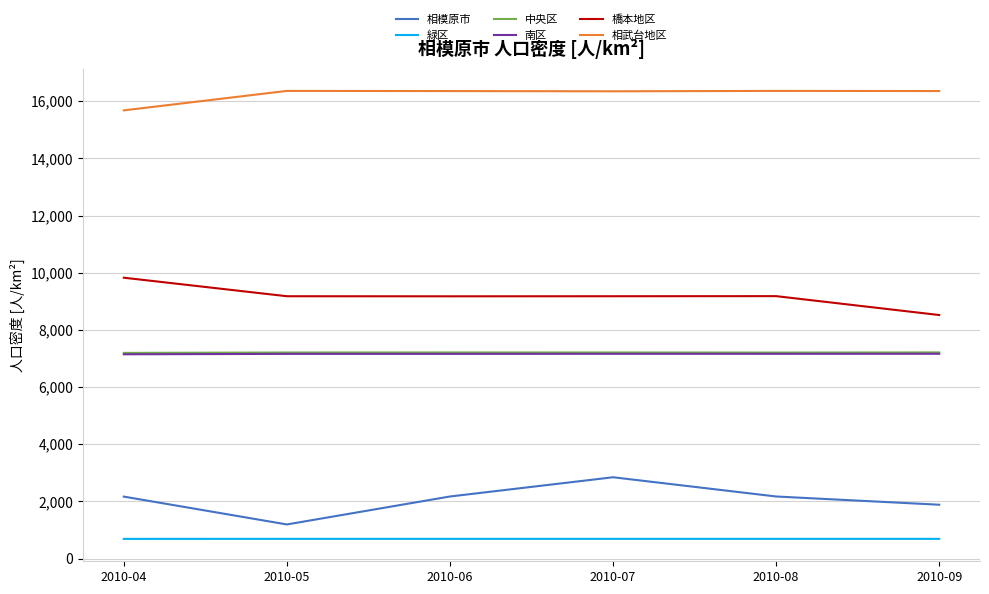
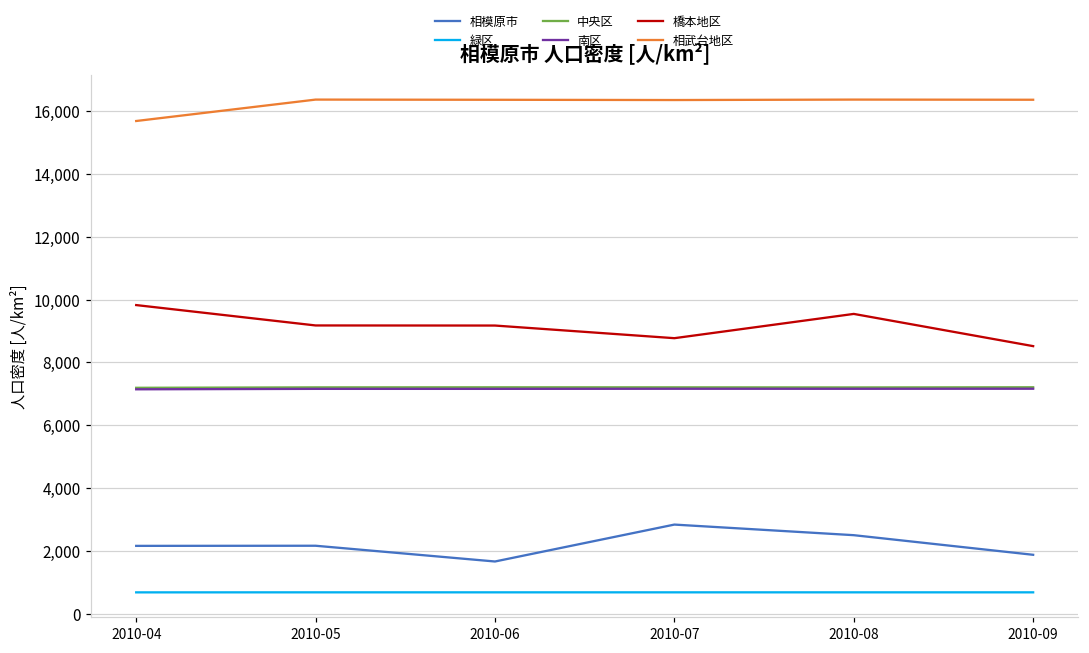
相模原市, 2010-05: 1,200 -> 2,200
相模原市, 2010-06: 2,200 -> 1,700
橋本地区, 2010-07: 9,200 -> 8,800
相模原市, 2010-08: 2,200 -> 2,500
橋本地区, 2010-08: 9,200 -> 9,500
